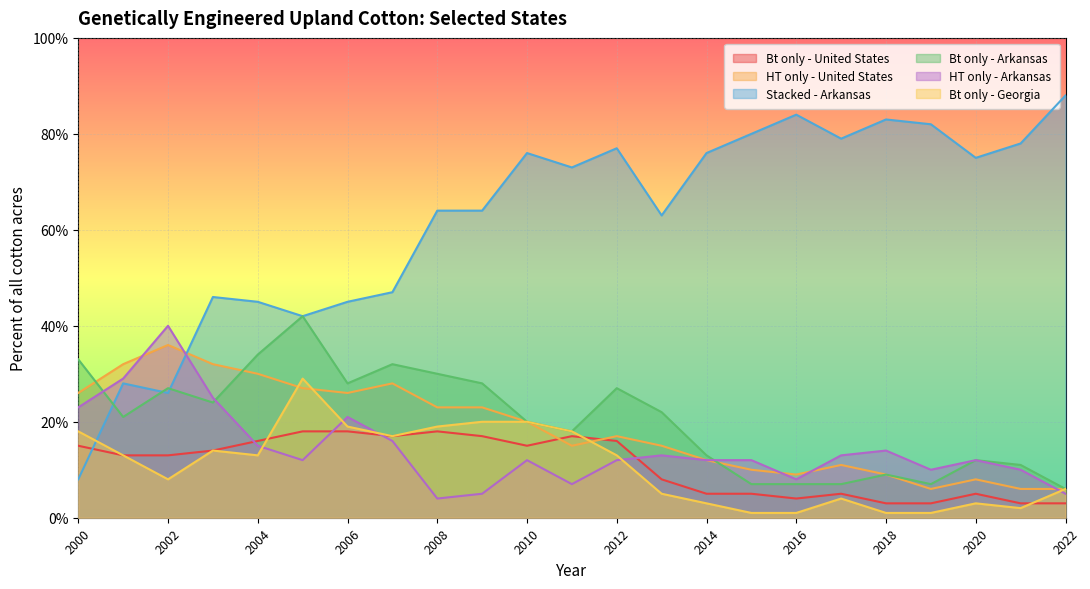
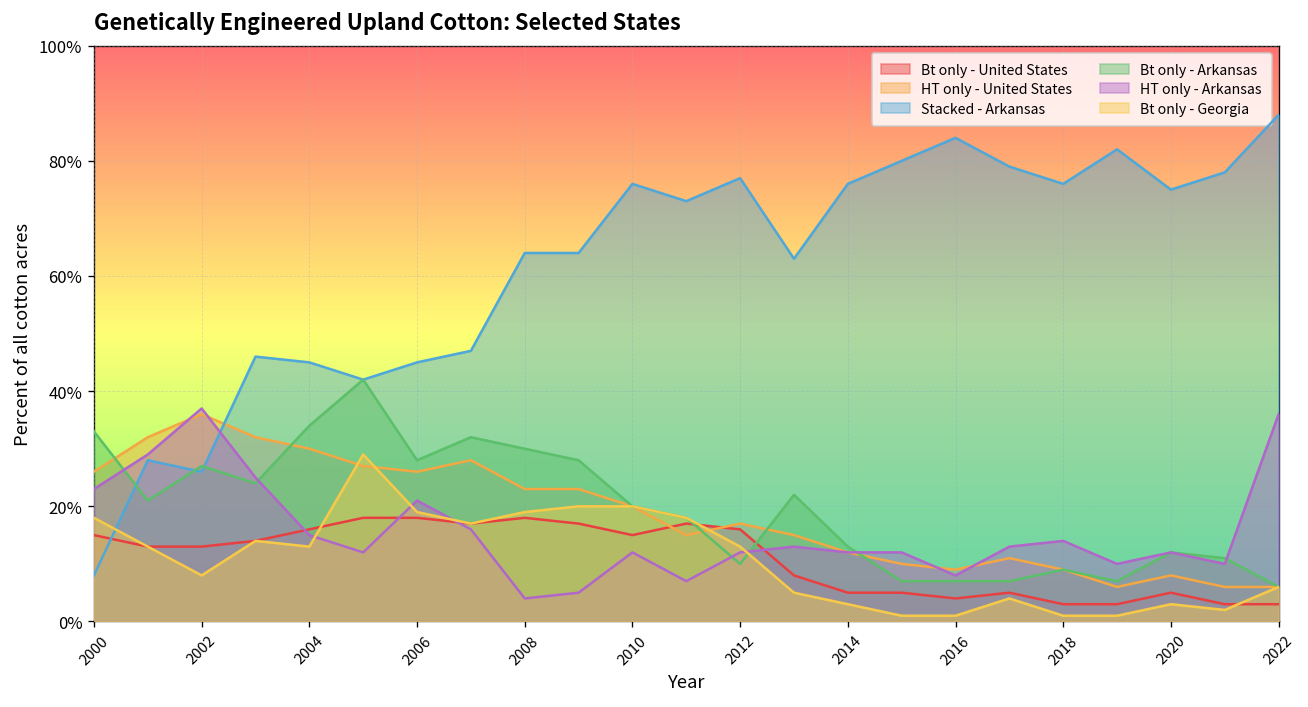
HT only - Arkansas, 2002: 40% -> 37%
Bt only - Arkansas, 2012: 27% -> 10%
Stacked - Arkansas, 2018: 83% -> 76%
HT only - Arkansas, 2022: 5% -> 36%
